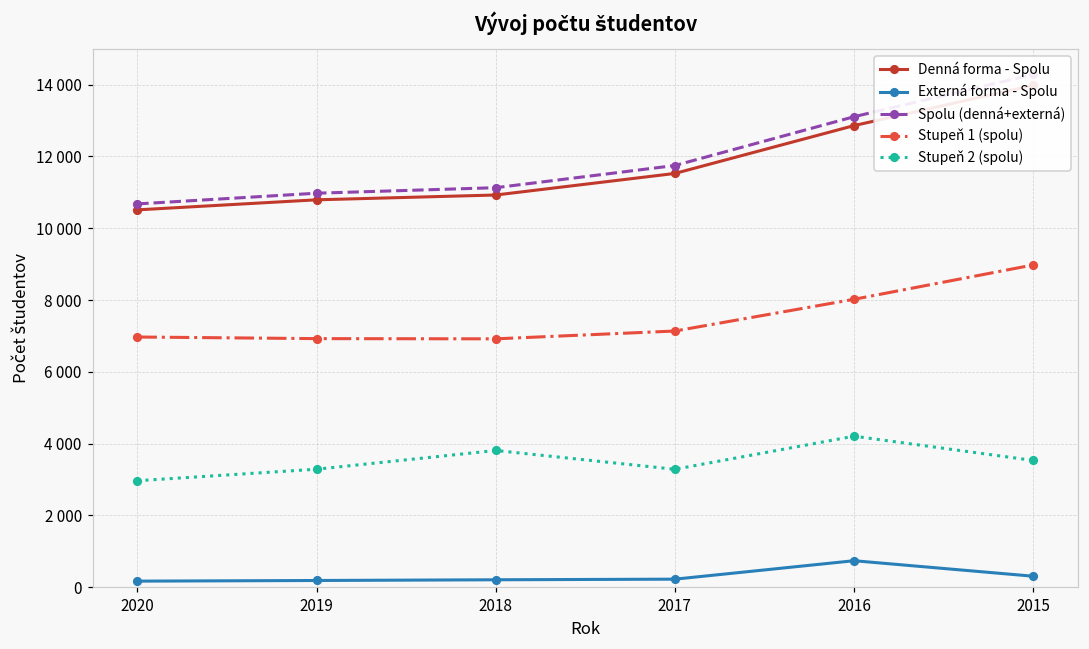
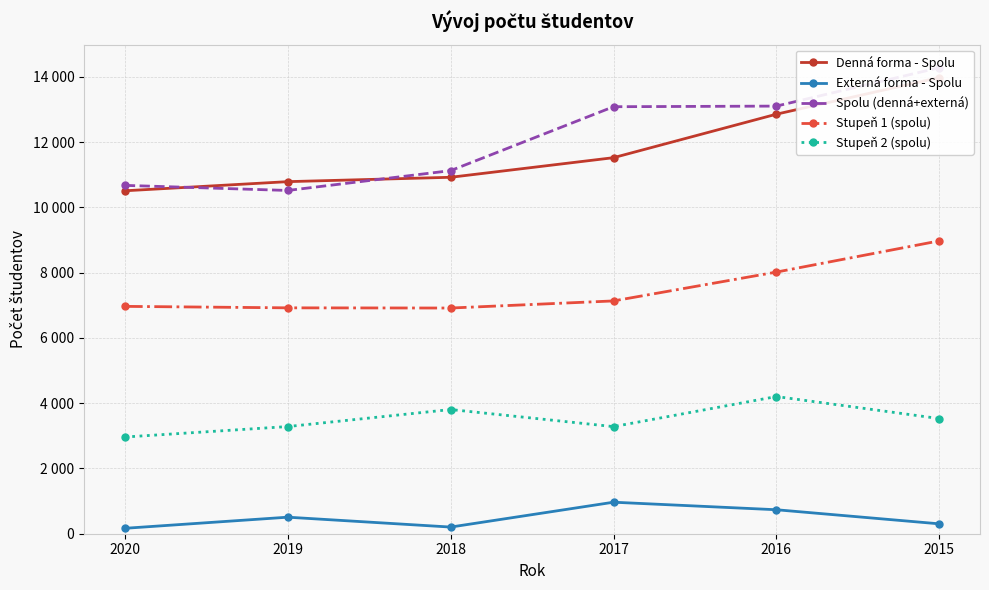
Externá forma - Spolu, 2019: 200 -> 500
Spolu (denná+externá), 2019: 11000 -> 10500
Externá forma - Spolu, 2017: 200 -> 1000
Spolu (denná+externá), 2017: 11700 -> 13100
